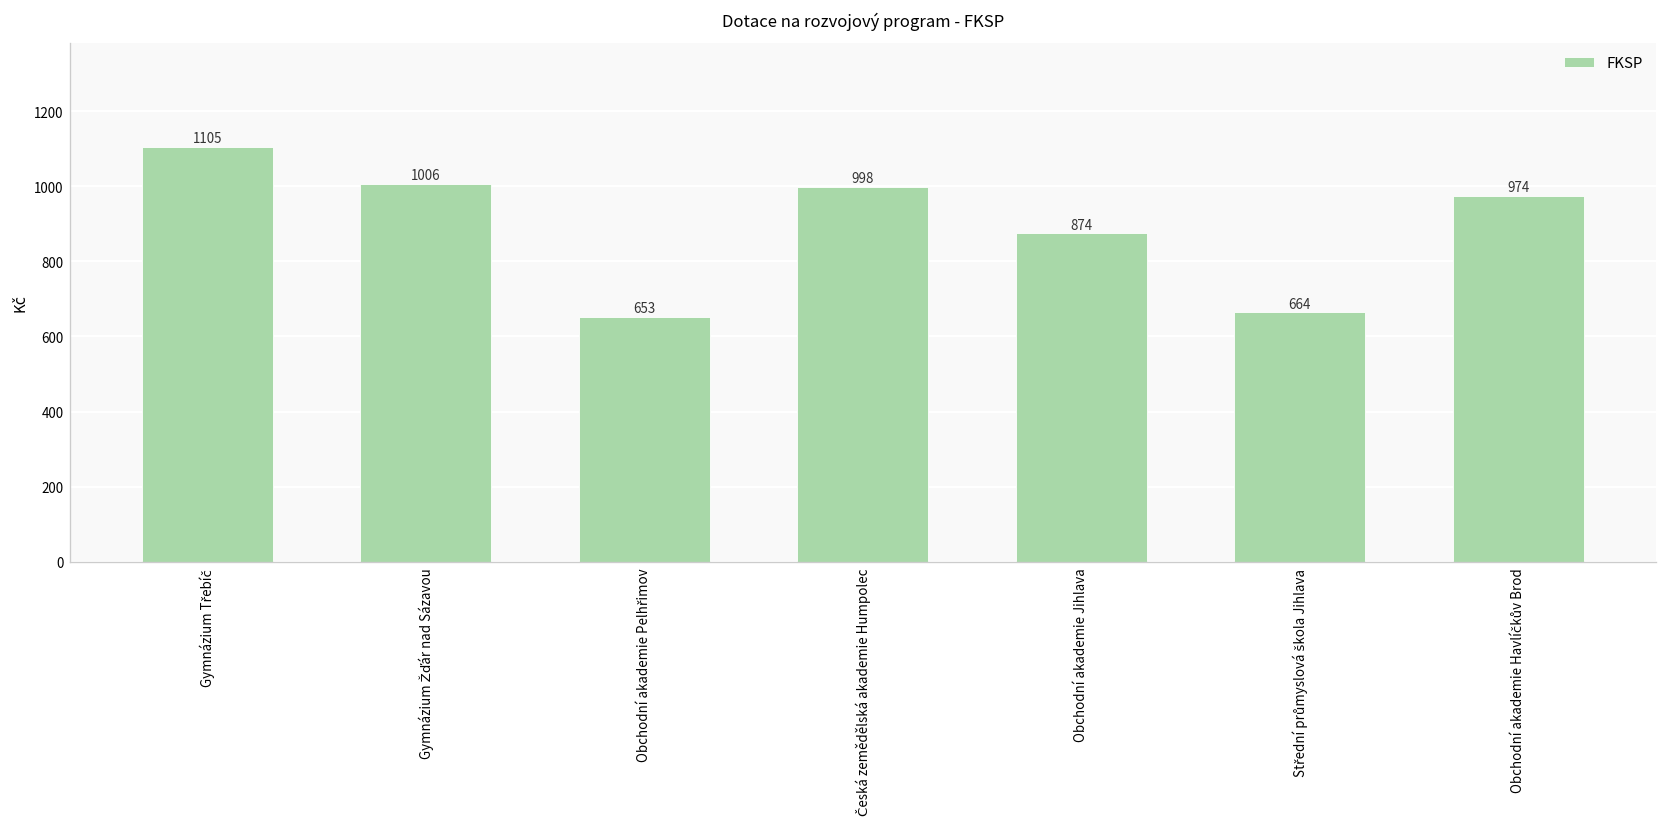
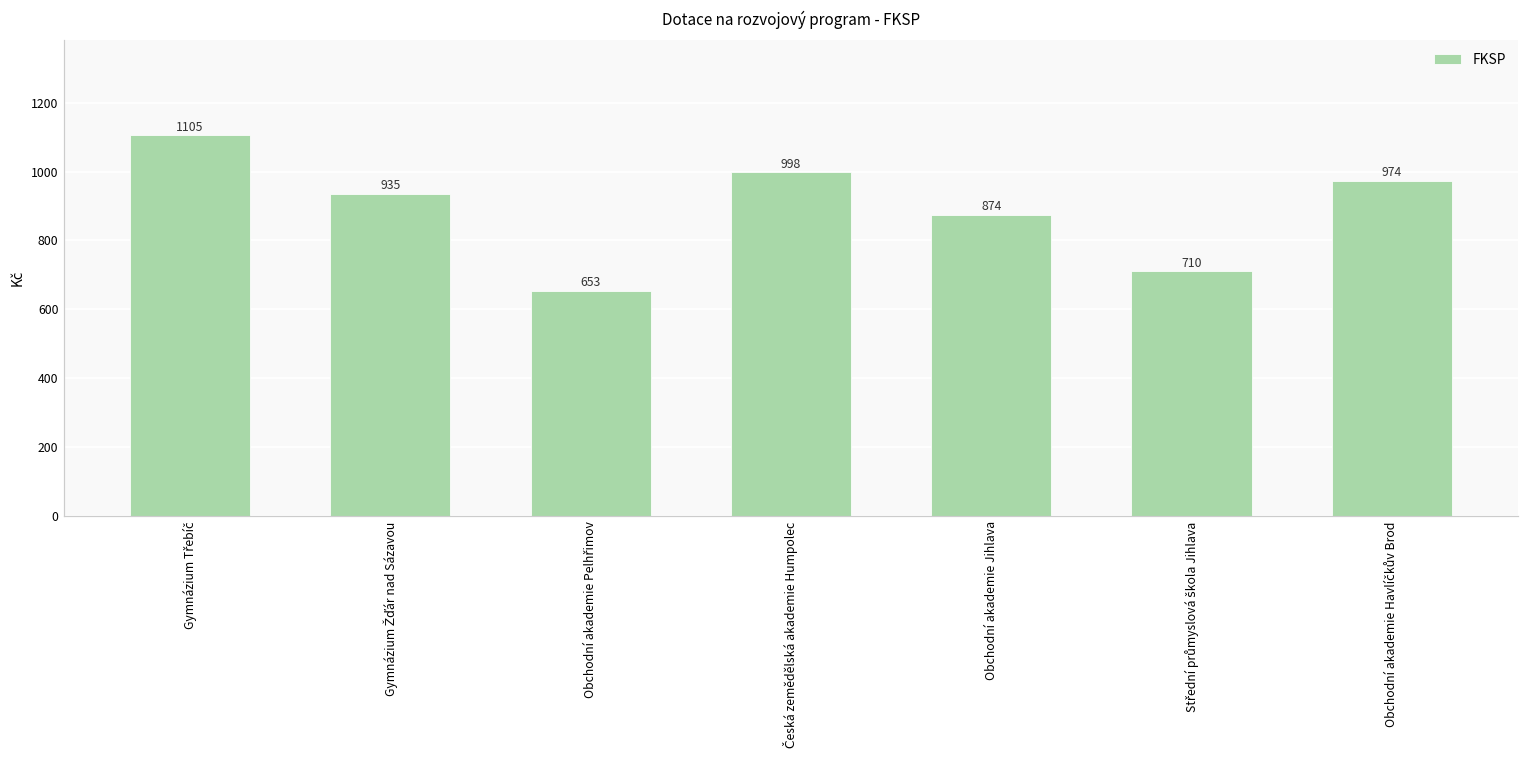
Gymnázium Žďár nad Sázavou: 1006 -> 935
Střední průmyslová škola Jihlava: 664 -> 710
